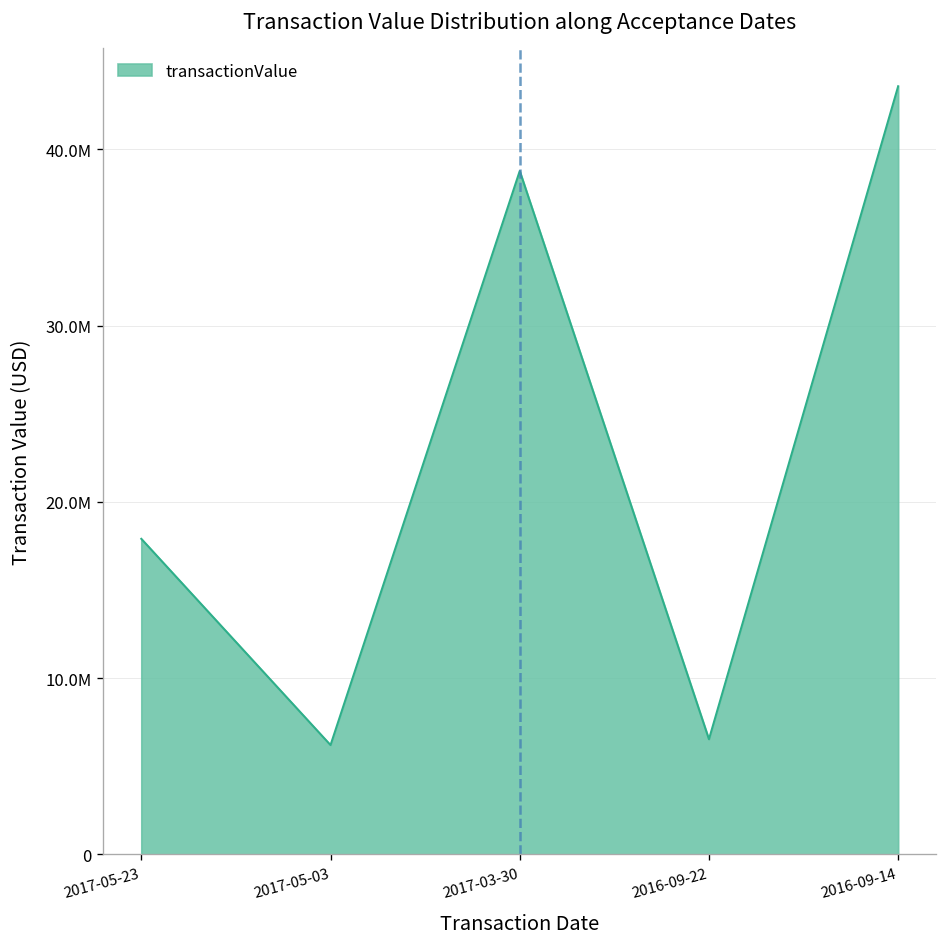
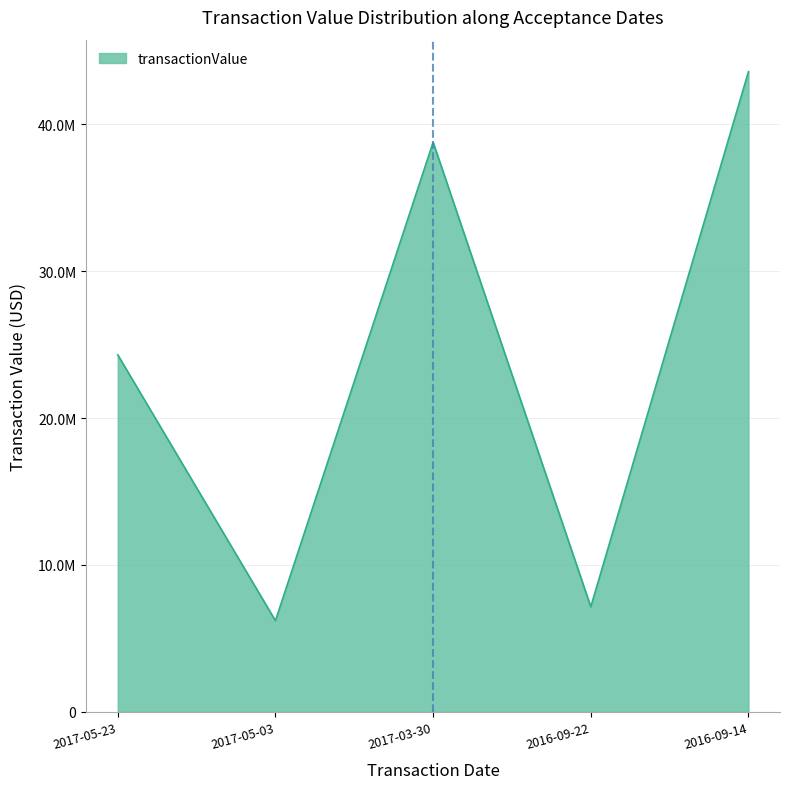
2017-05-23: 17900000 -> 24300000
2016-09-22: 6500000 -> 7100000
